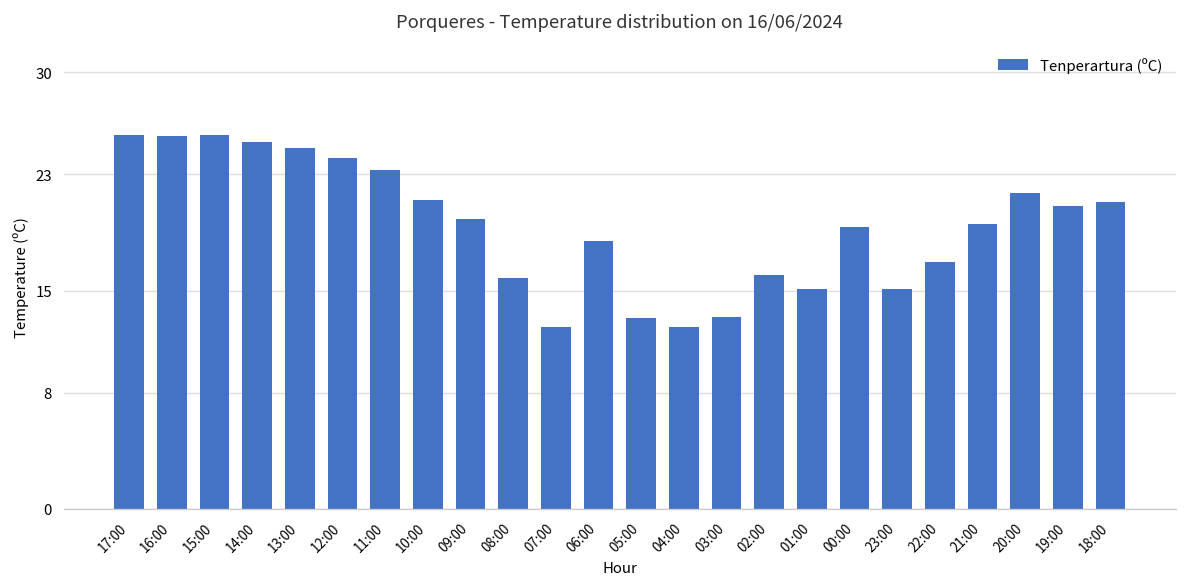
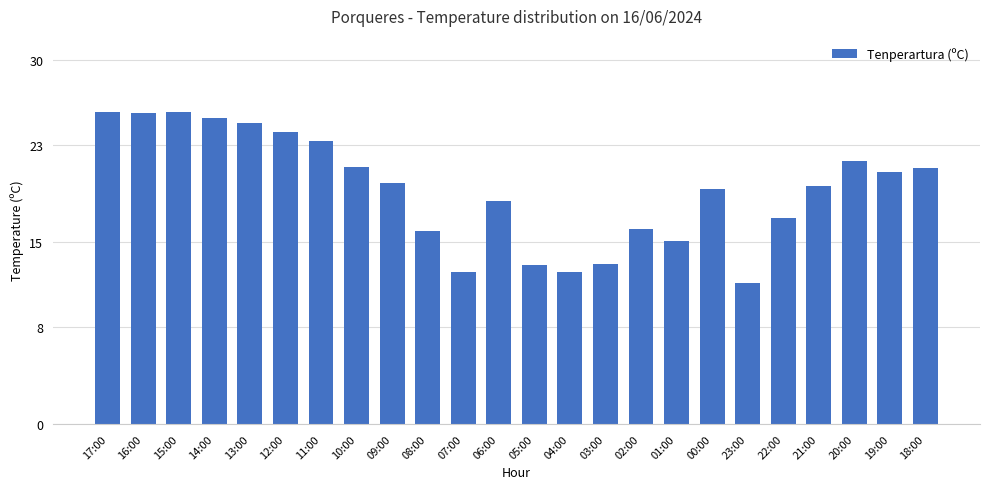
23:00: 15.1 -> 11.6
